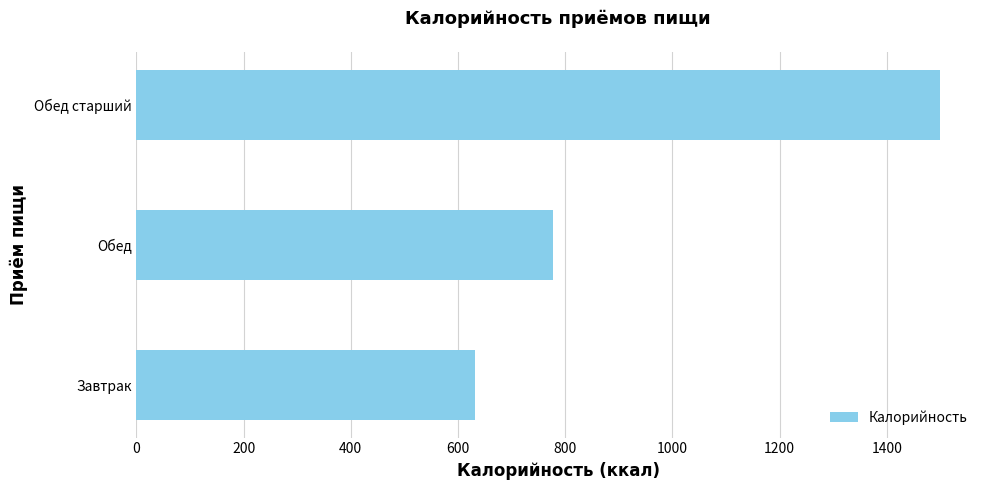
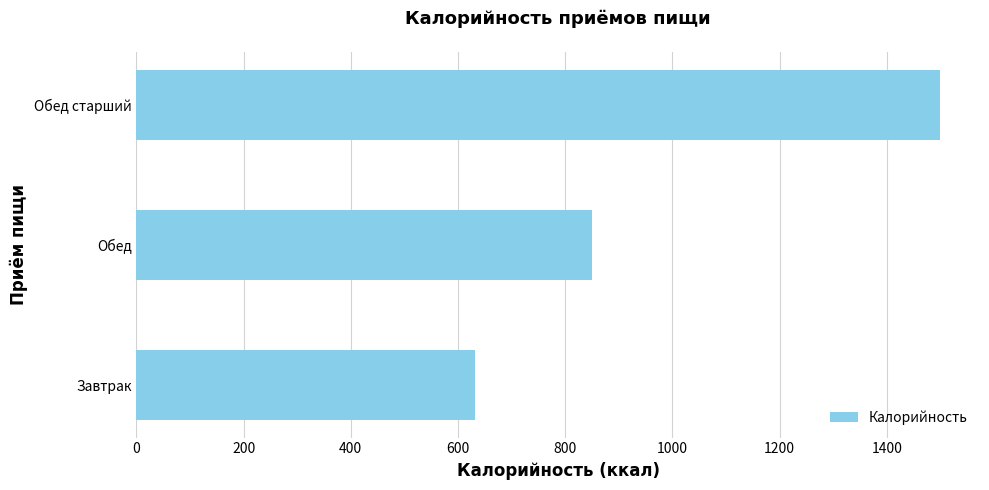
Обед: 780 -> 850
